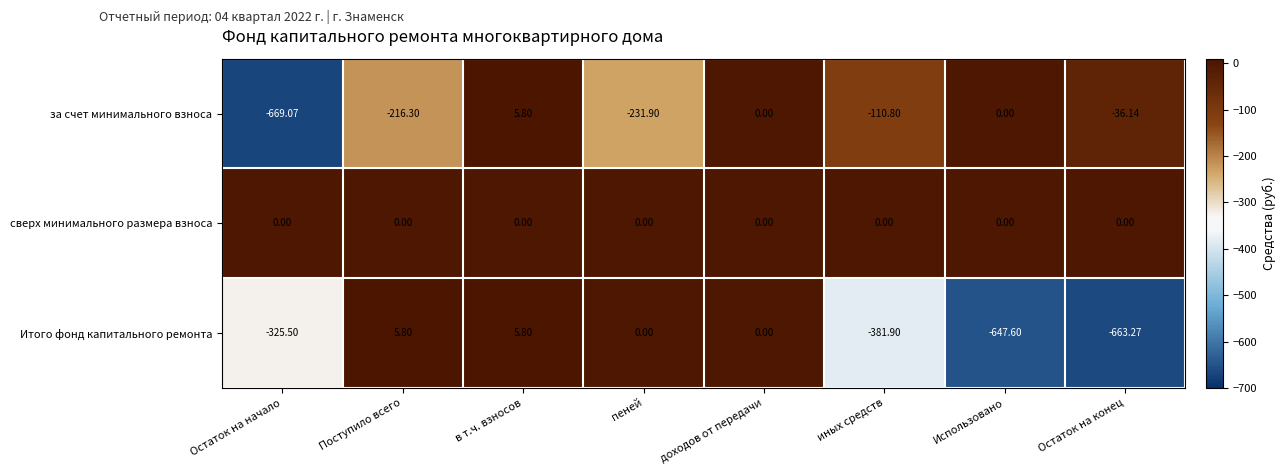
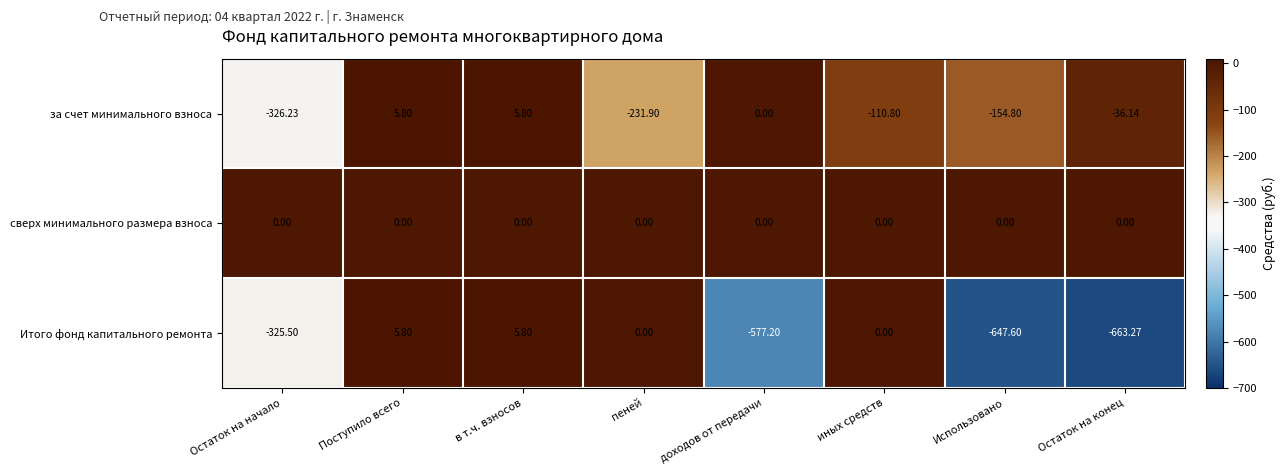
за счет минимального взноса, Остаток на начало: -669.07 -> -326.23
за счет минимального взноса, Поступило всего: -216.30 -> 5.80
за счет минимального взноса, Использовано: 0.00 -> -154.80
Итого фонд капитального ремонта, доходов от передачи: 0.00 -> -577.20
Итого фонд капитального ремонта, иных средств: -381.90 -> 0.00
